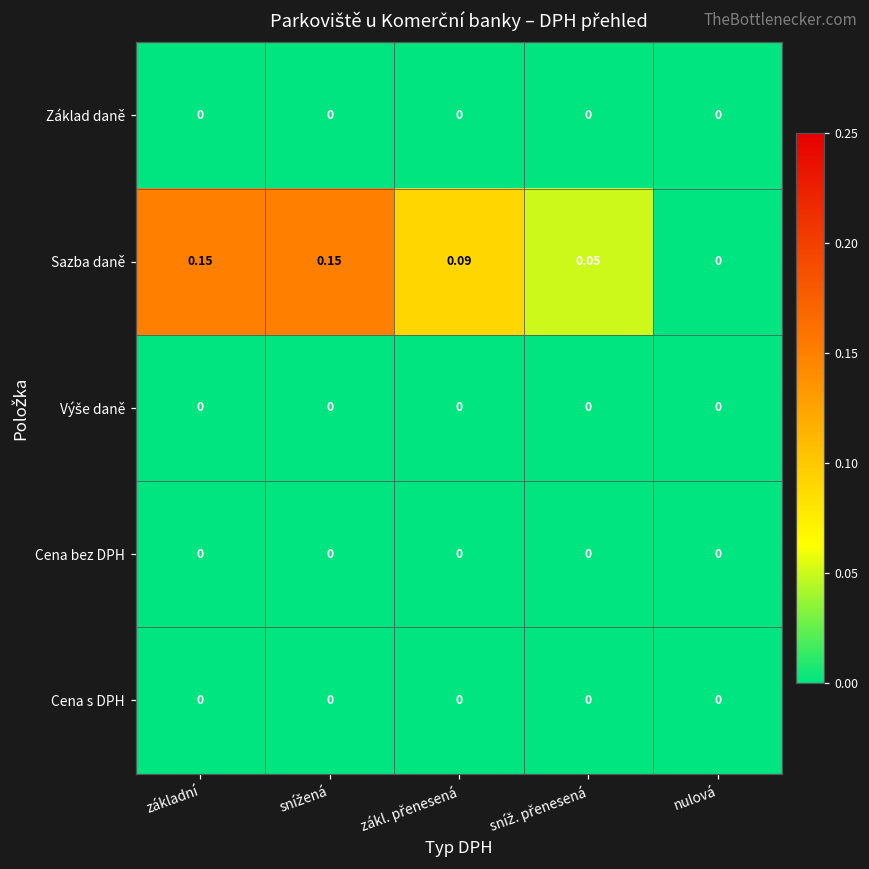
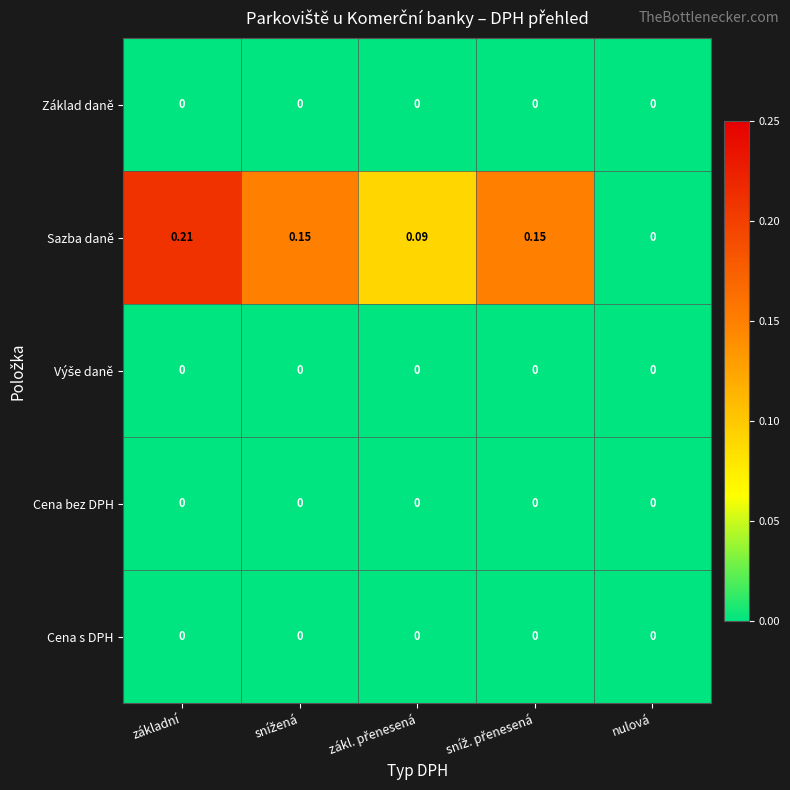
Sazba daně, základní: 0.15 -> 0.21
Sazba daně, sníž. přenesená: 0.05 -> 0.15
